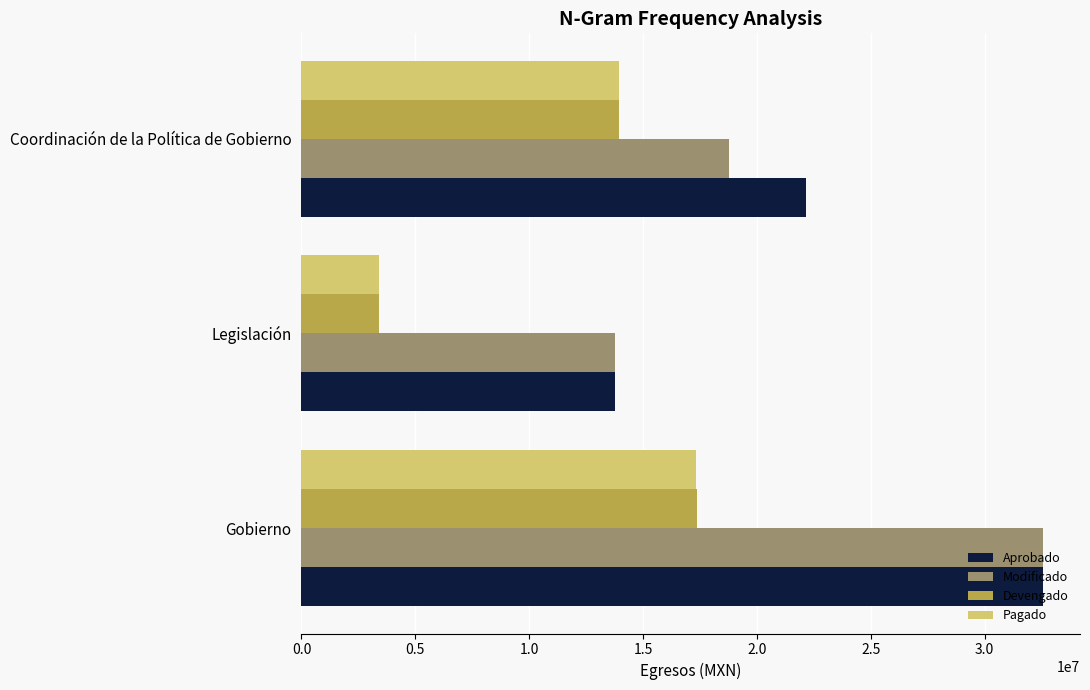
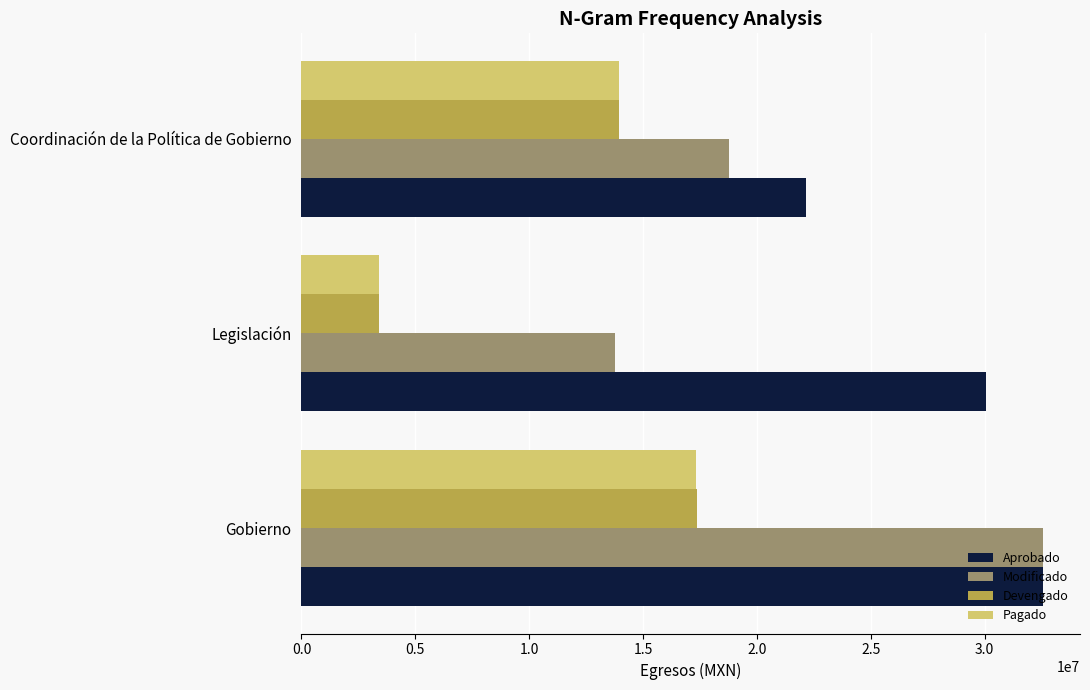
Aprobado, Legislación: 13800000 -> 30000000
